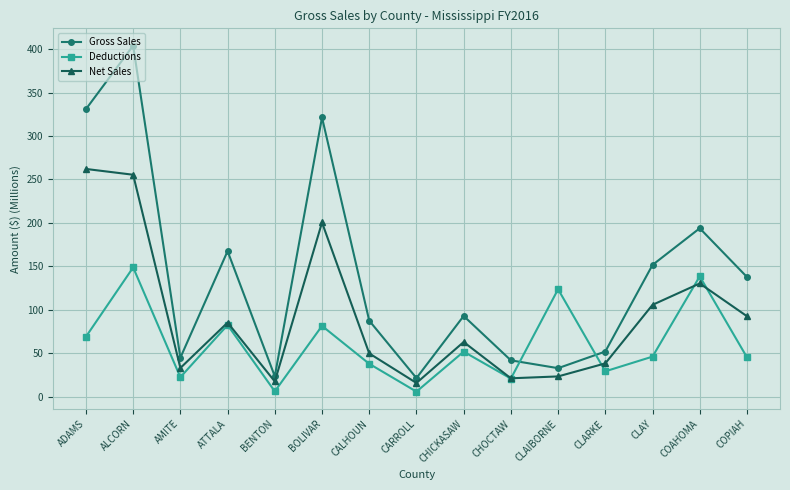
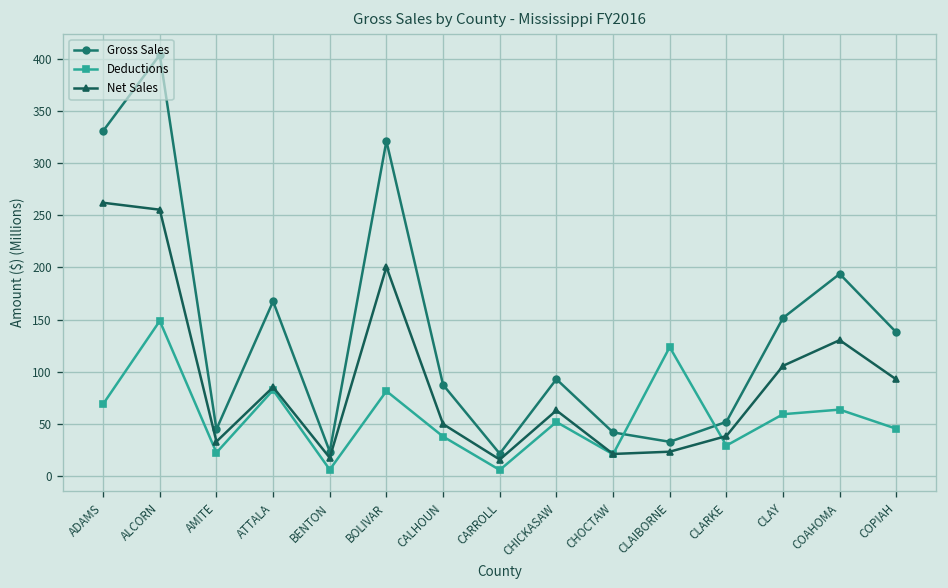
Deductions, CLAY: 50 -> 60
Deductions, COAHOMA: 140 -> 60
